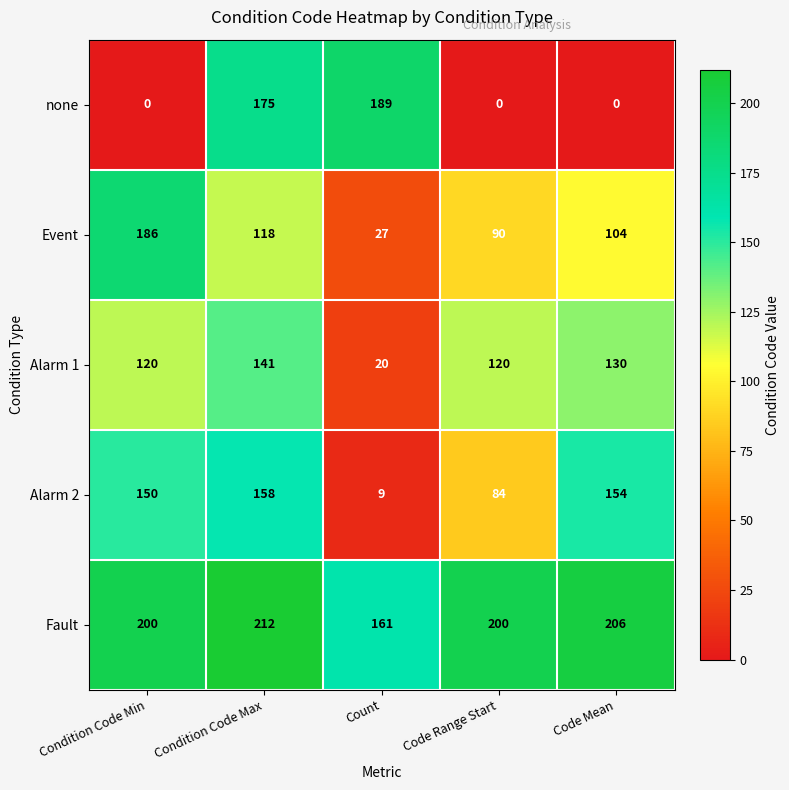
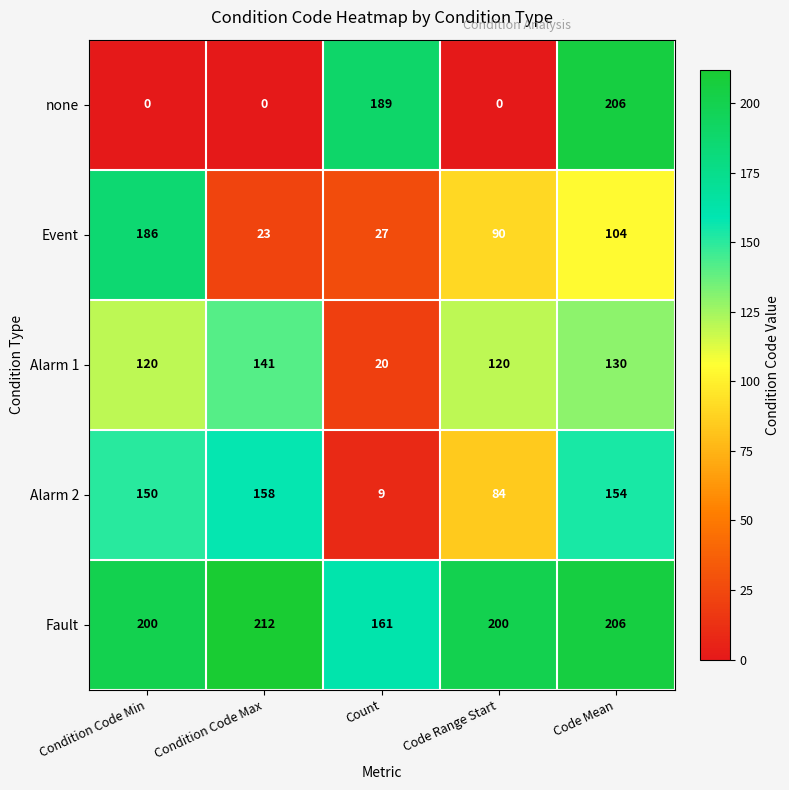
none, Condition Code Max: 175 -> 0
none, Code Mean: 0 -> 206
Event, Condition Code Max: 118 -> 23
